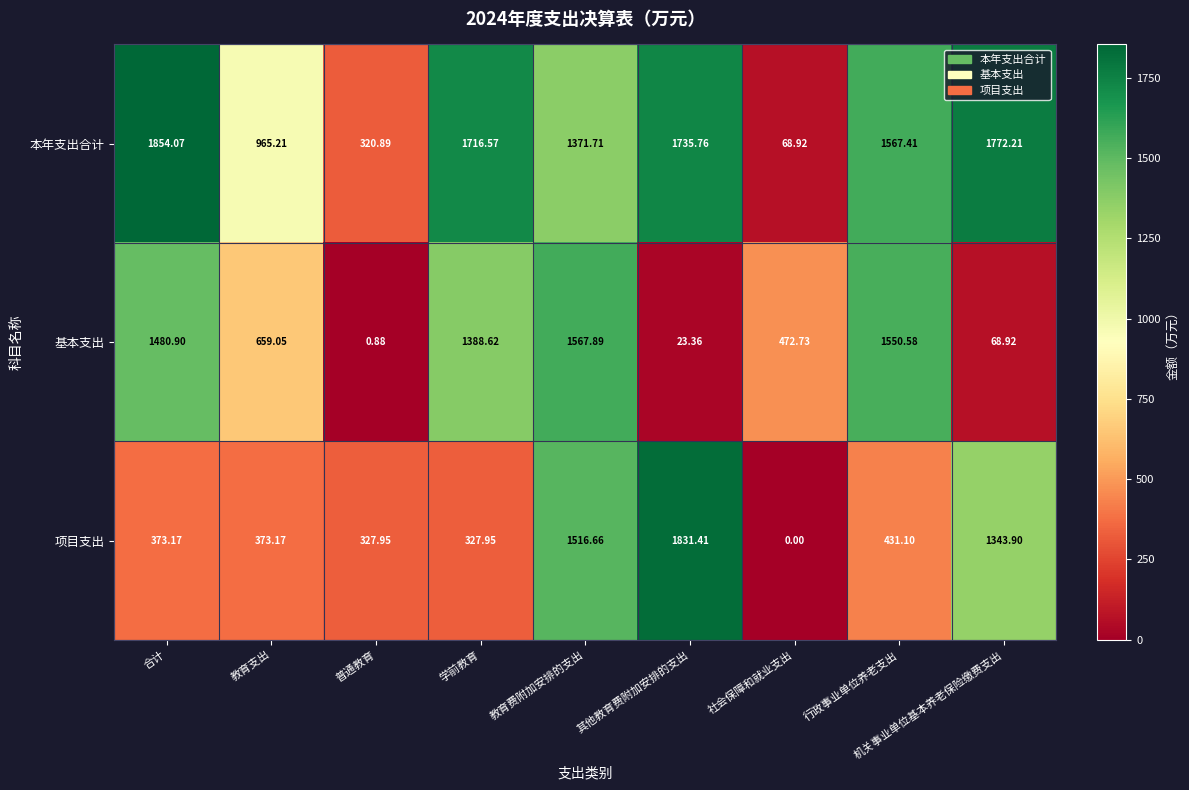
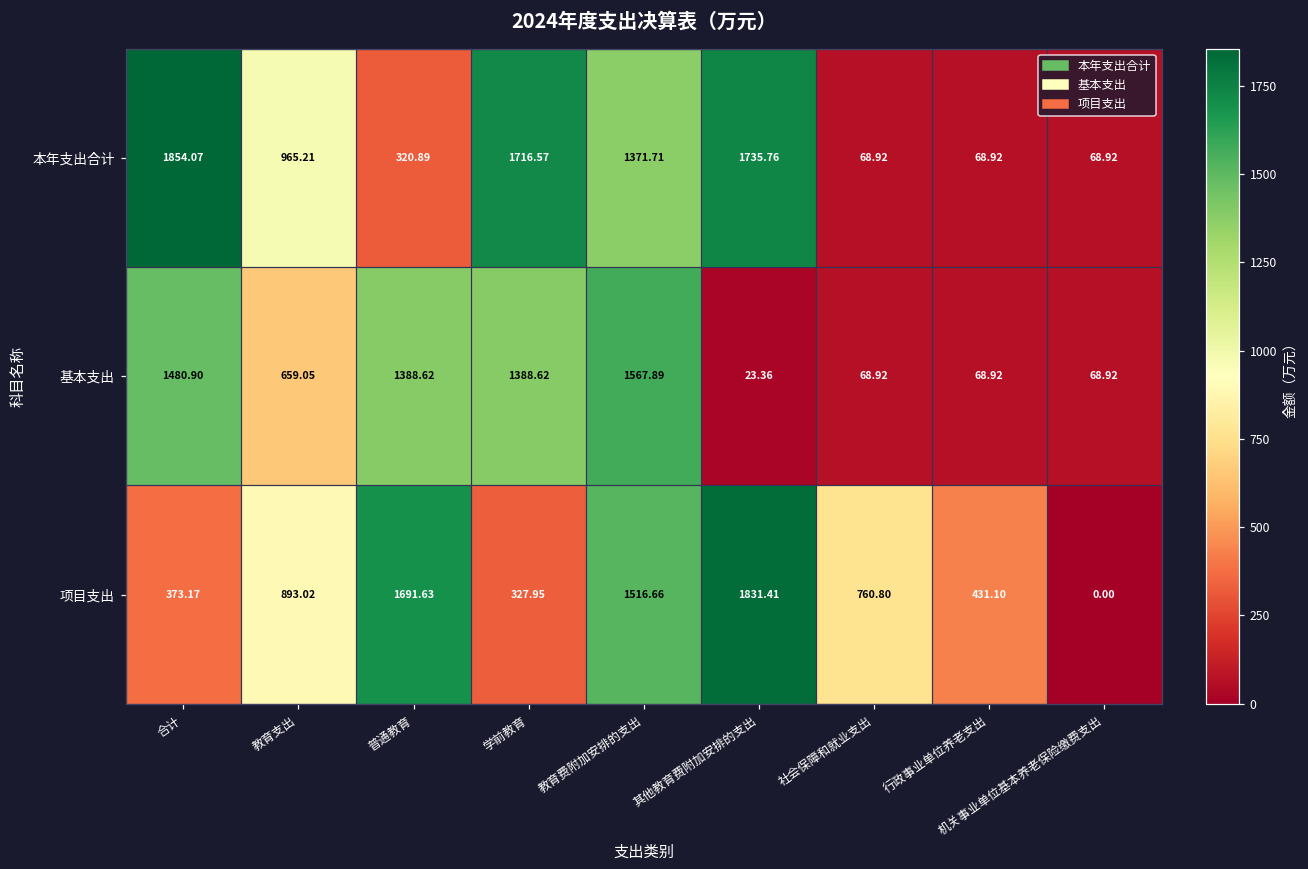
本年支出合计, 行政事业单位养老支出: 1567.41 -> 68.92
本年支出合计, 机关事业单位基本养老保险缴费支出: 1772.21 -> 68.92
基本支出, 普通教育: 0.88 -> 1388.62
基本支出, 社会保障和就业支出: 472.73 -> 68.92
基本支出, 行政事业单位养老支出: 1550.58 -> 68.92
项目支出, 教育支出: 373.17 -> 893.02
项目支出, 普通教育: 327.95 -> 1691.63
项目支出, 社会保障和就业支出: 0.00 -> 760.80
项目支出, 机关事业单位基本养老保险缴费支出: 1343.90 -> 0.00
